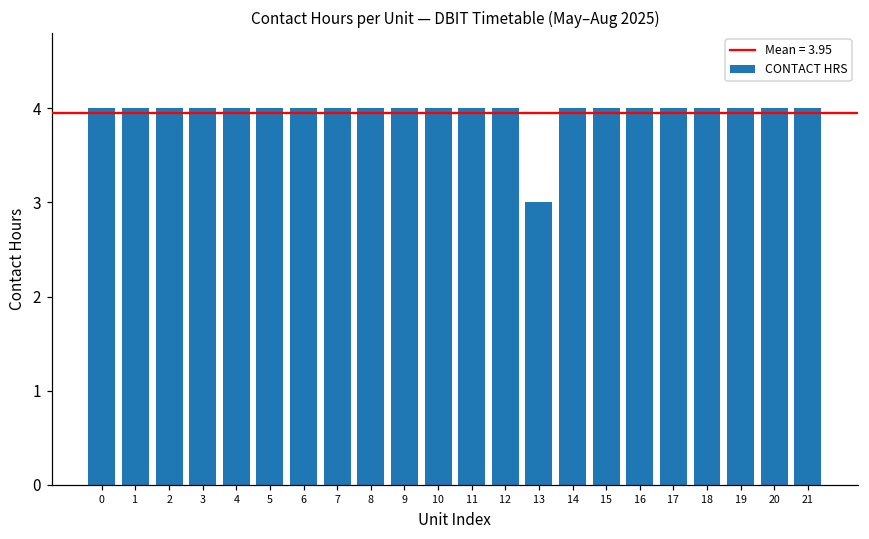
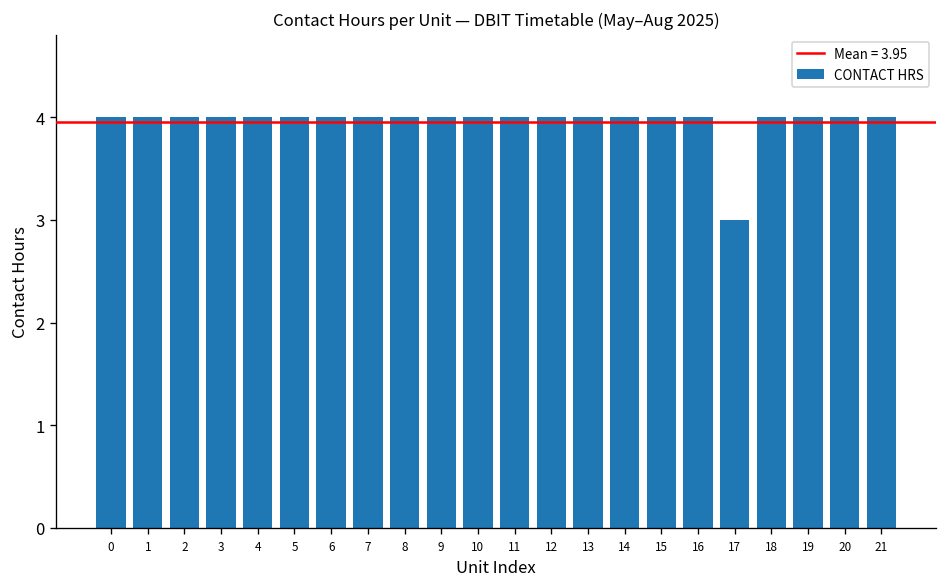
13: 3 -> 4
17: 4 -> 3
